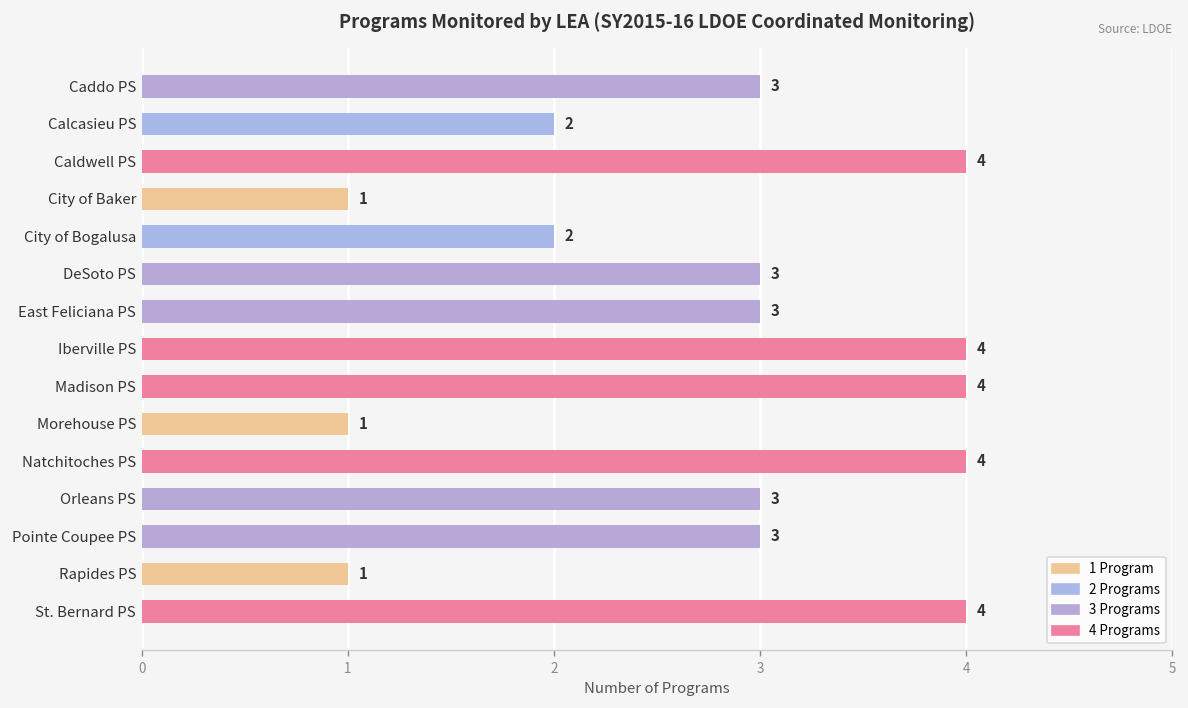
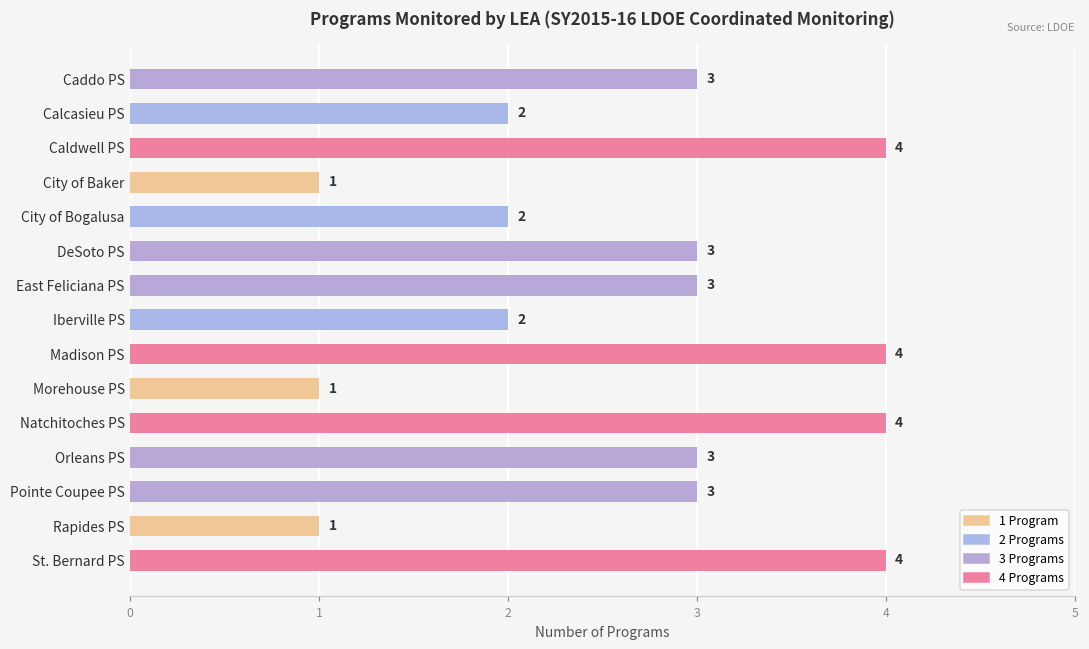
Iberville PS: 4 -> 2
